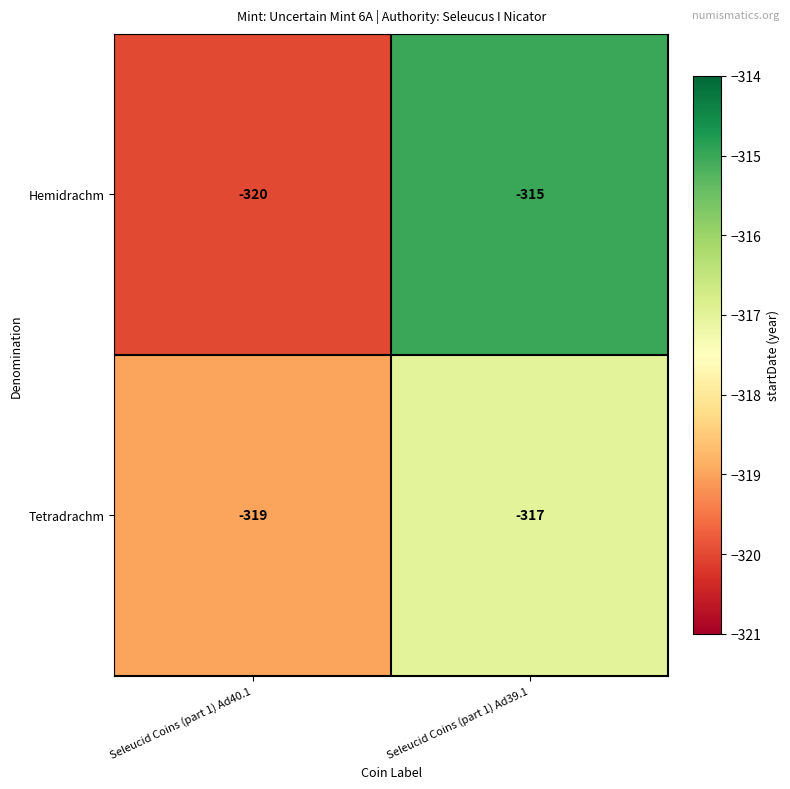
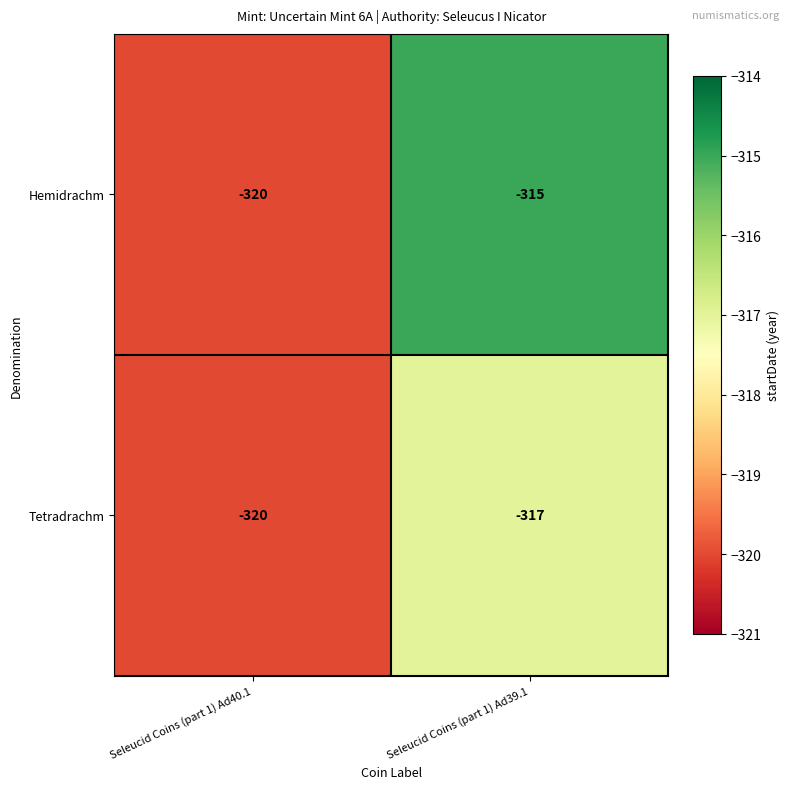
Tetradrachm, Seleucid Coins (part 1) Ad40.1: -319 -> -320
